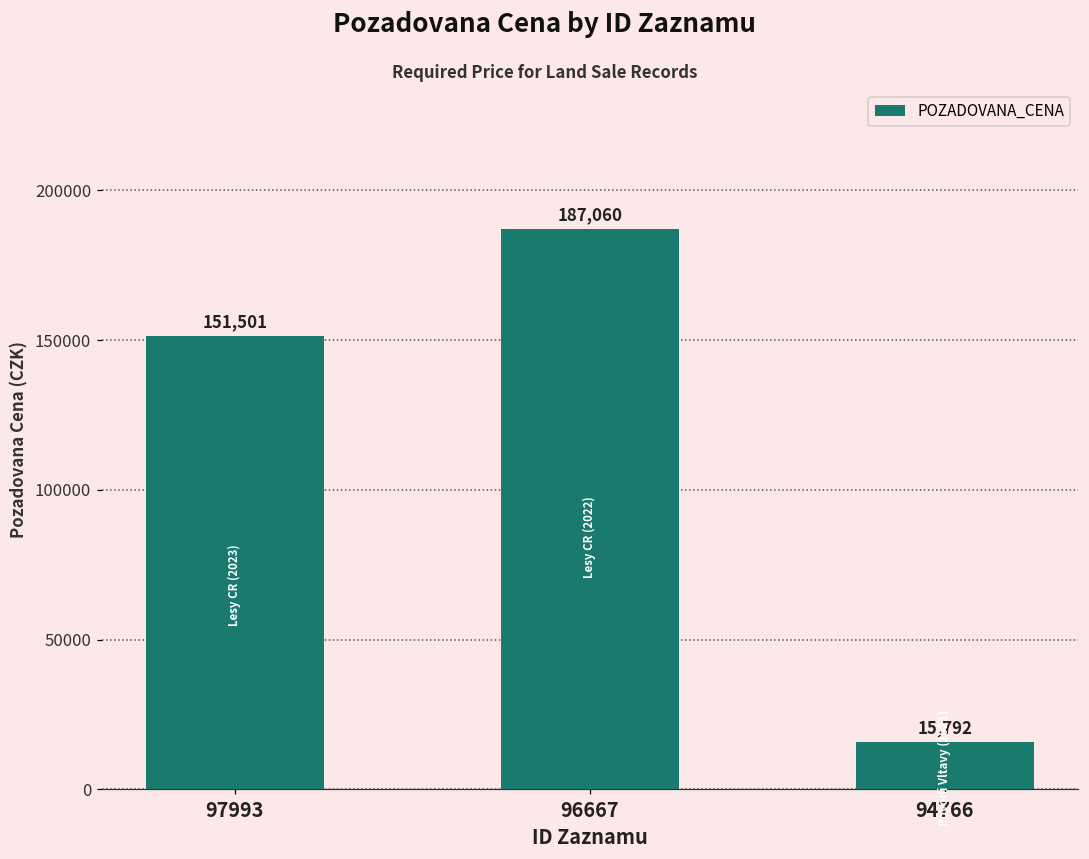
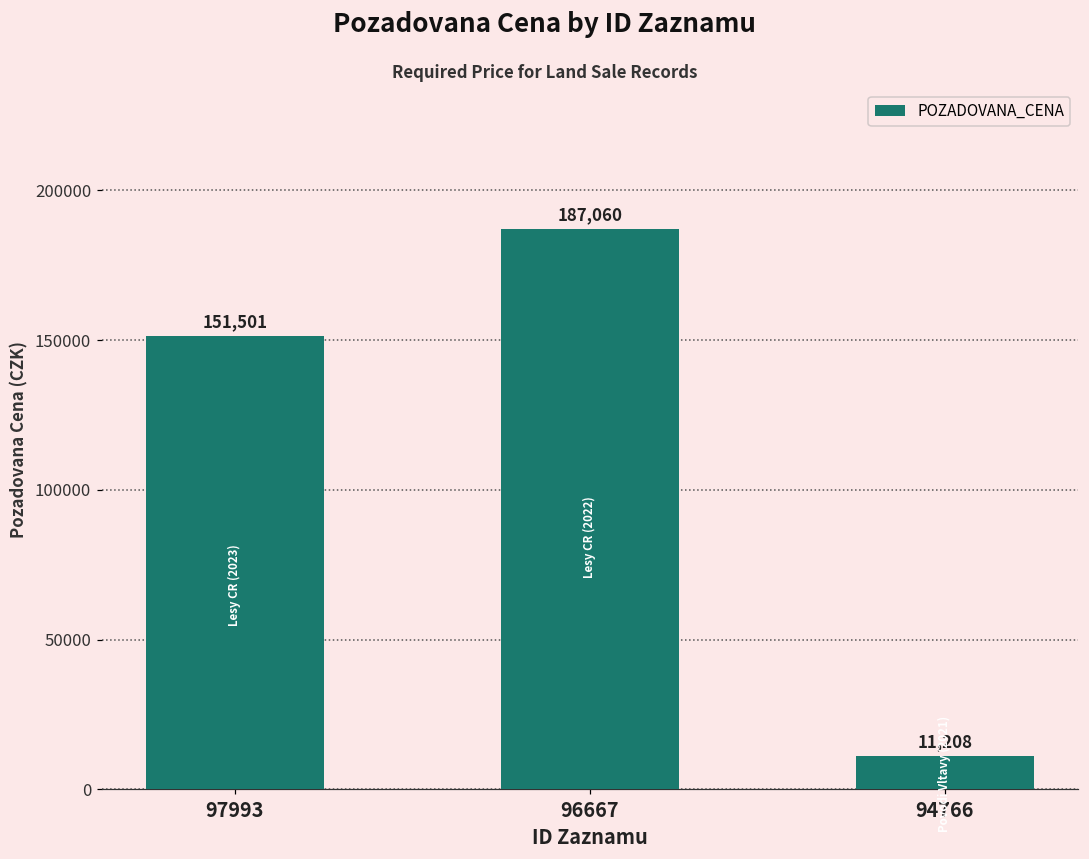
94766: 15,792 -> 11,208
